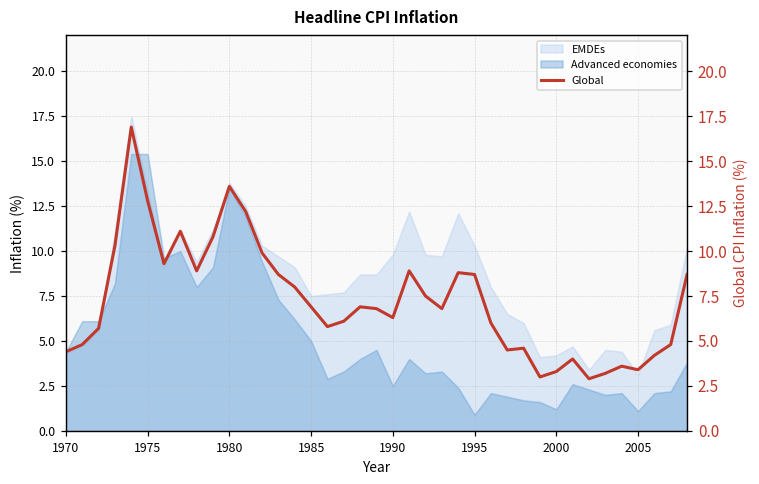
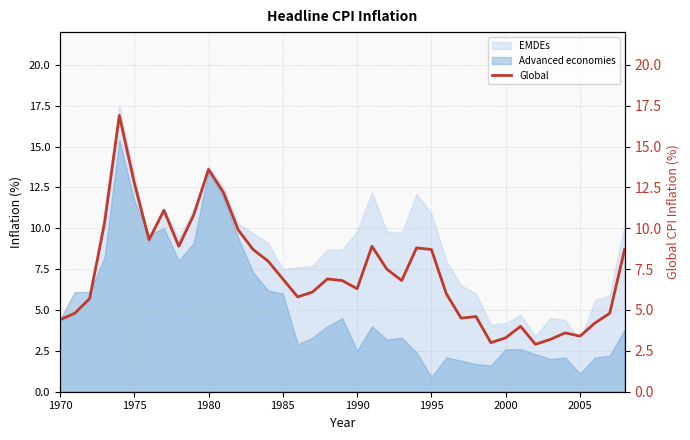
Advanced economies, 1975: 15.4 -> 11.7
Advanced economies, 1985: 5 -> 6
EMDEs, 1995: 10.3 -> 10.9
Advanced economies, 2000: 1.2 -> 2.6
